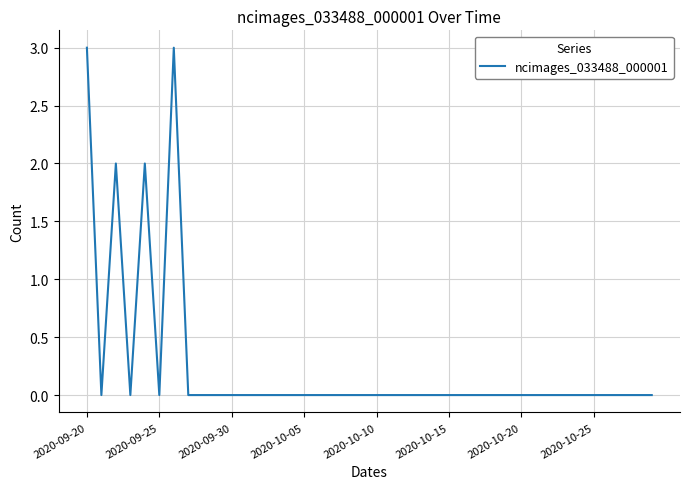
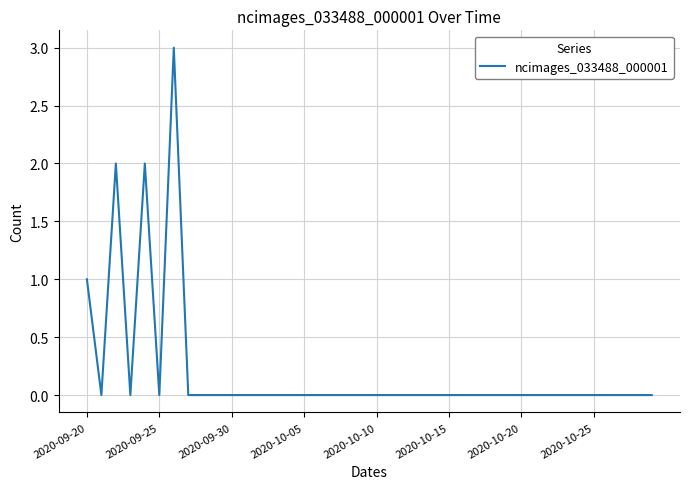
2020-09-20: 3 -> 1
